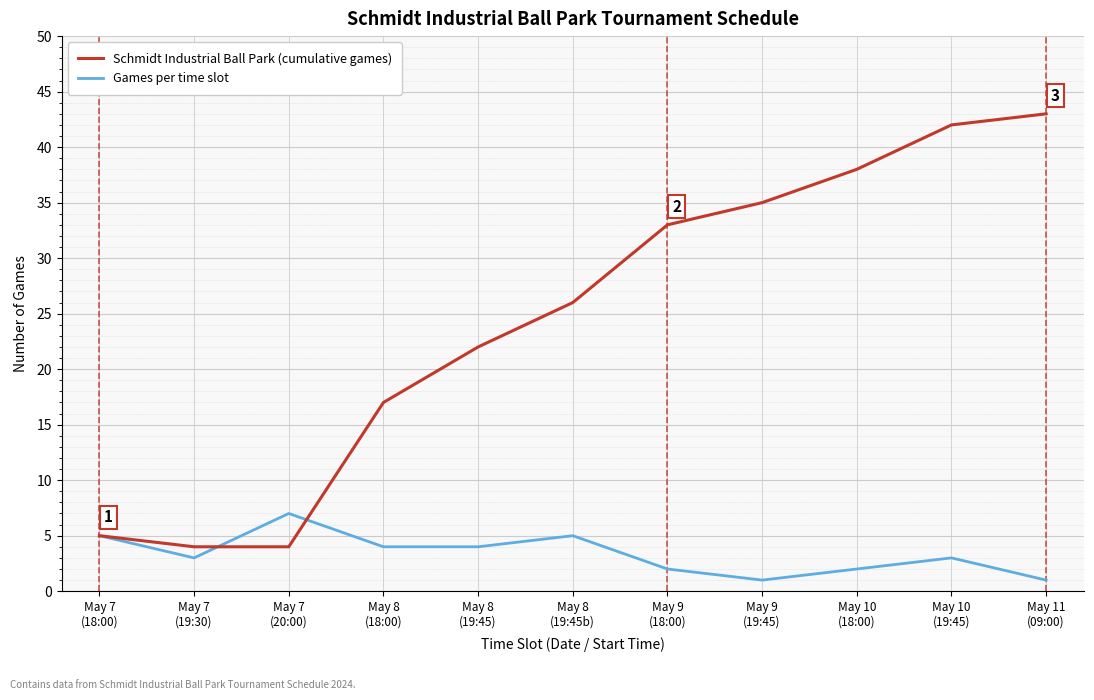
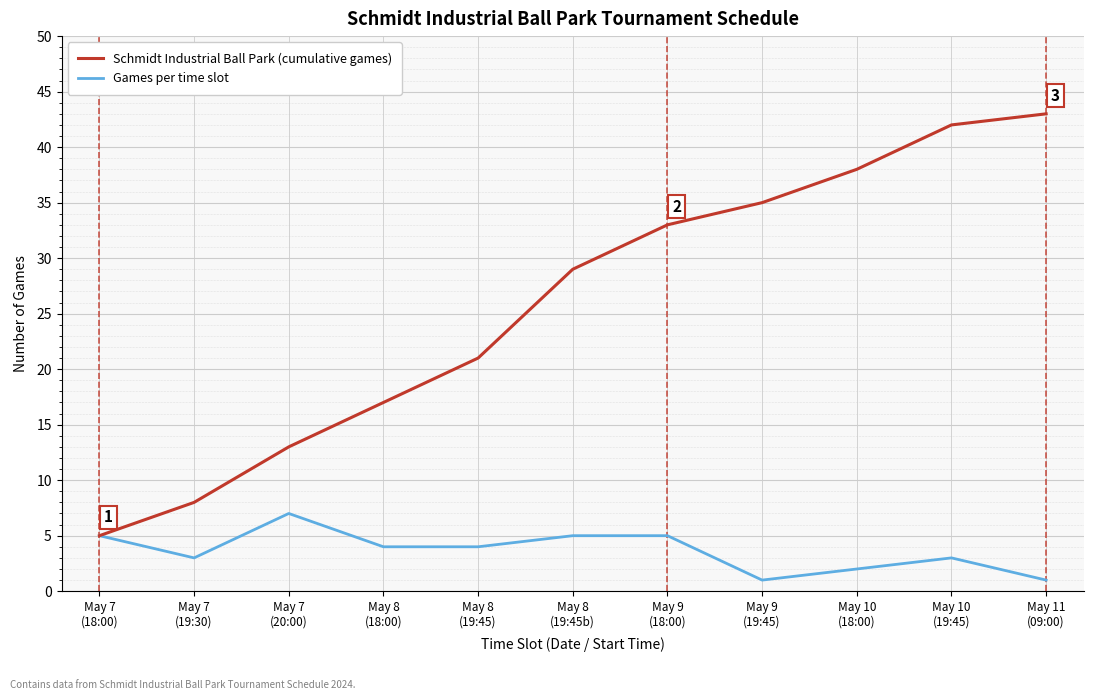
Schmidt Industrial Ball Park (cumulative games), May 7 (19:30): 4 -> 8
Schmidt Industrial Ball Park (cumulative games), May 7 (20:00): 4 -> 13
Schmidt Industrial Ball Park (cumulative games), May 8 (19:45): 22 -> 21
Schmidt Industrial Ball Park (cumulative games), May 8 (19:45b): 26 -> 29
Games per time slot, May 9 (18:00): 2 -> 5
